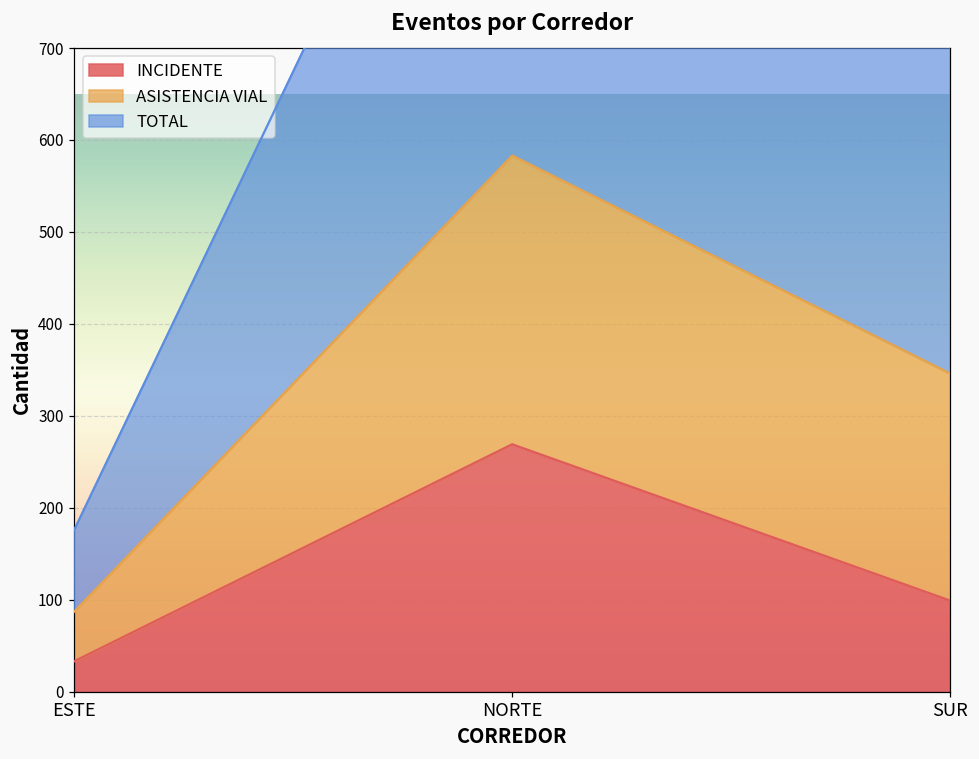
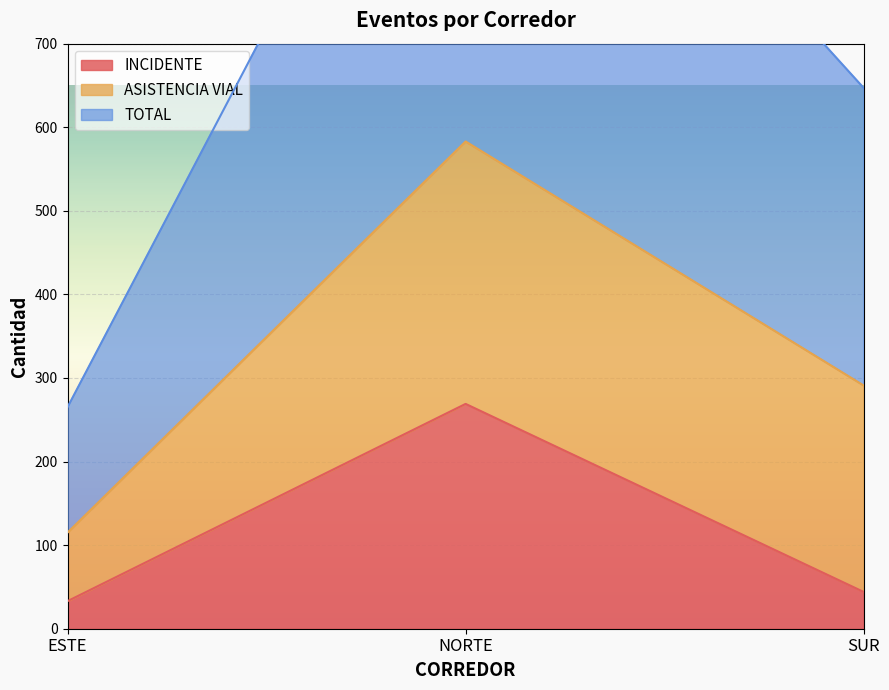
ASISTENCIA VIAL, ESTE: 50 -> 80
TOTAL, ESTE: 90 -> 150
INCIDENTE, SUR: 100 -> 40
